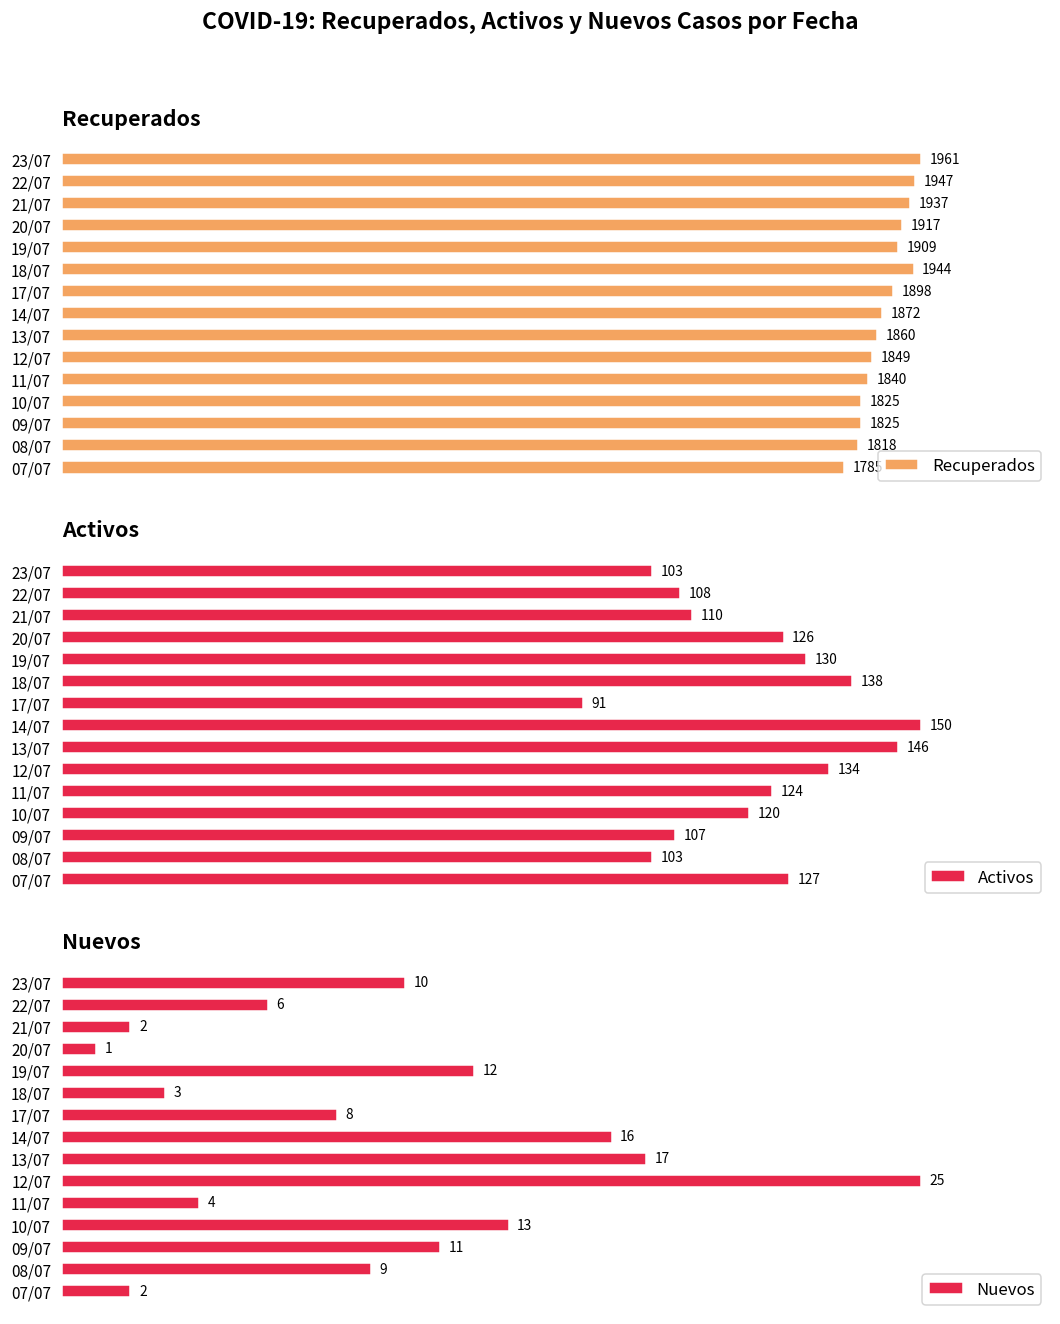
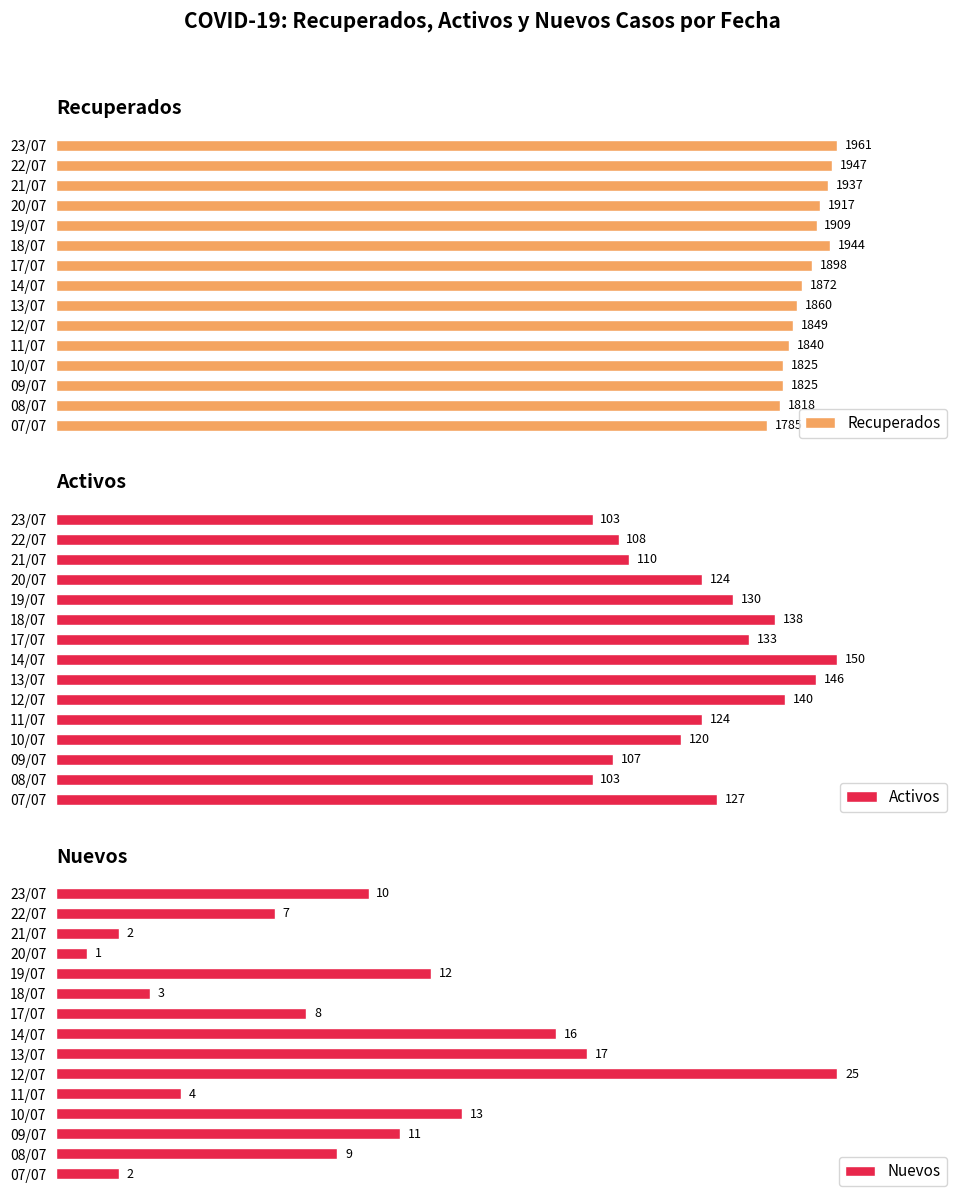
Activos, 20/07: 126 -> 124
Activos, 17/07: 91 -> 133
Activos, 12/07: 134 -> 140
Nuevos, 22/07: 6 -> 7
